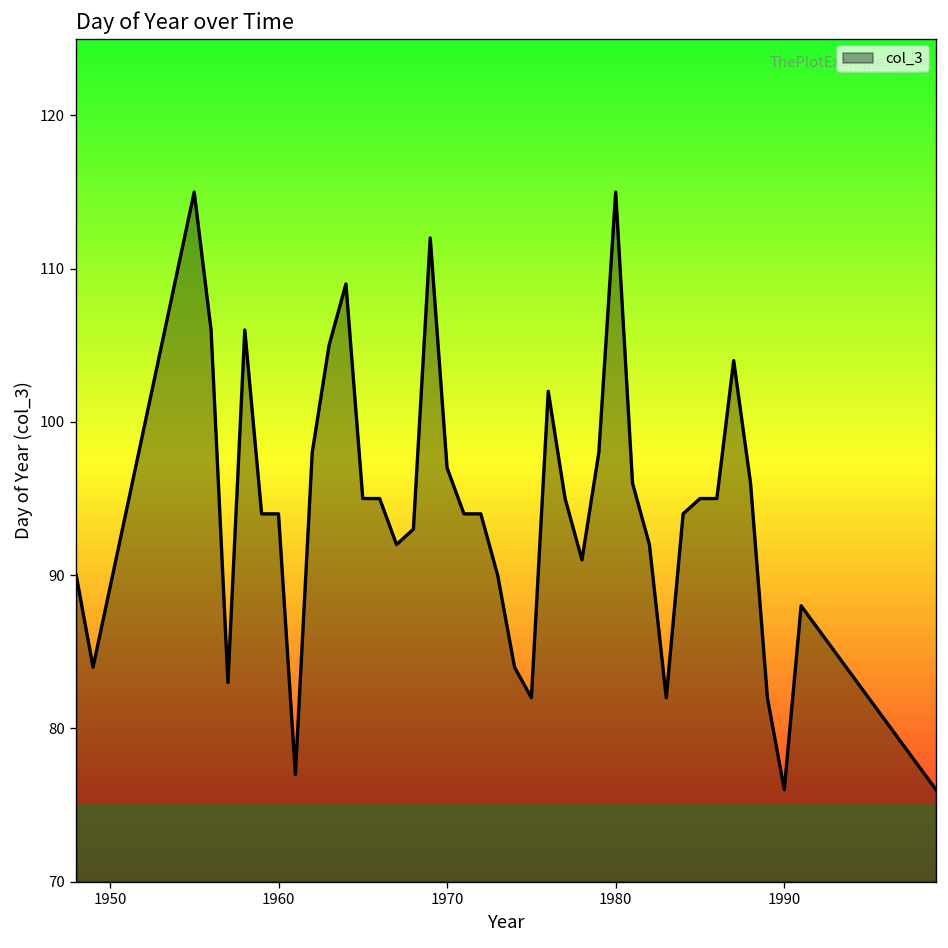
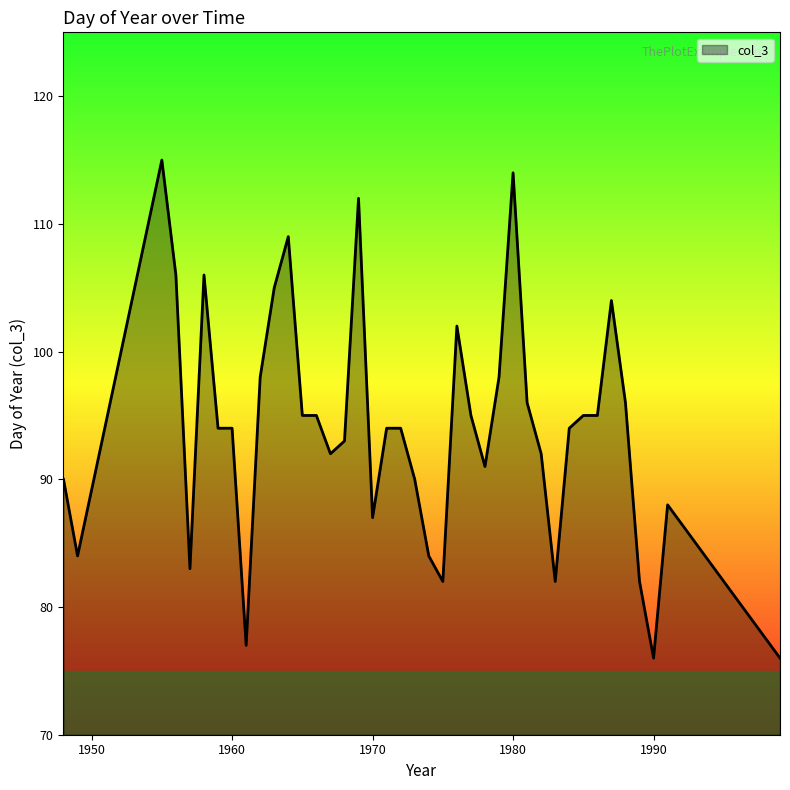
1970: 97 -> 87
1980: 115 -> 114
